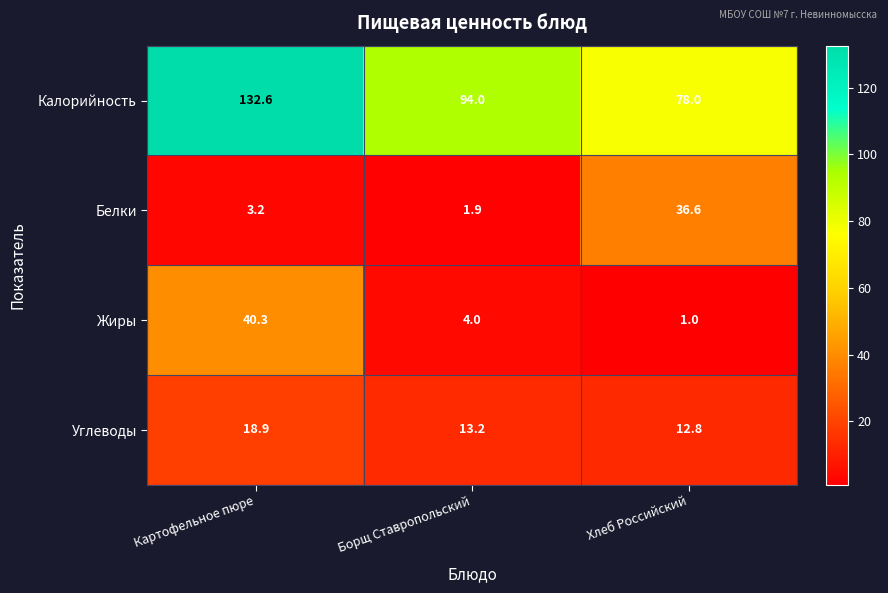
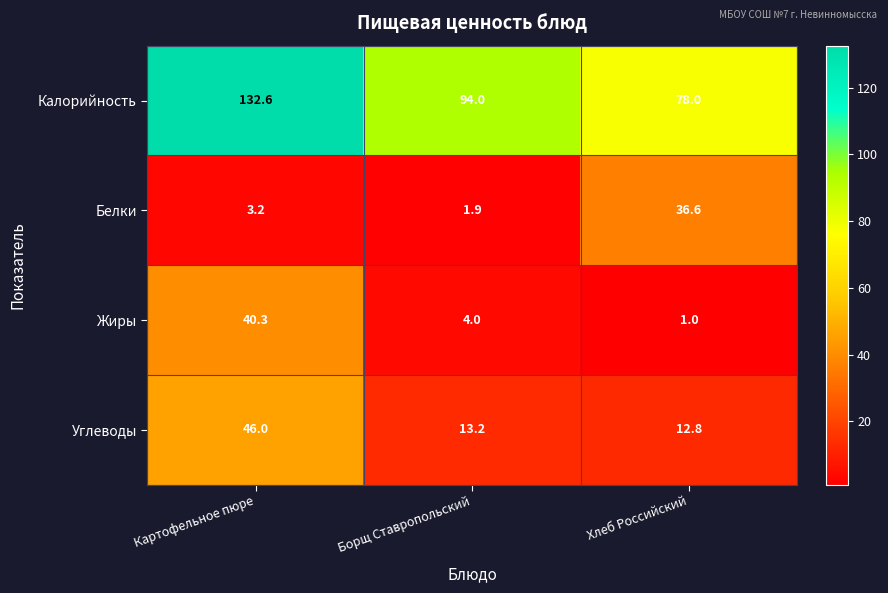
Углеводы, Картофельное пюре: 18.9 -> 46.0
